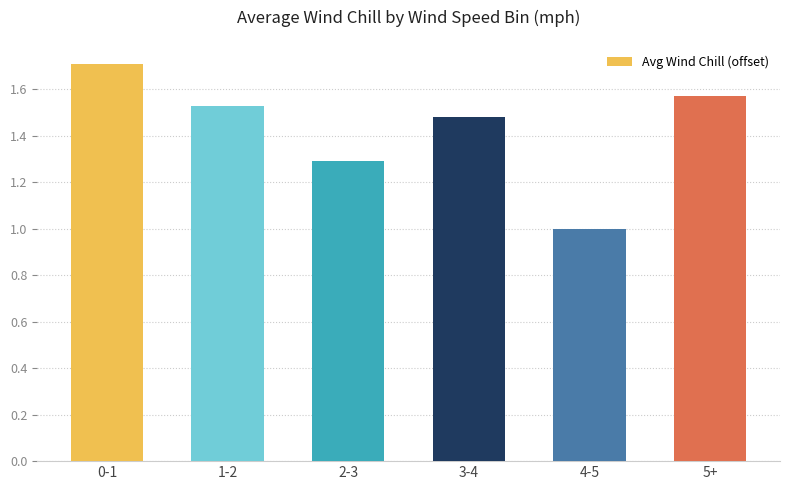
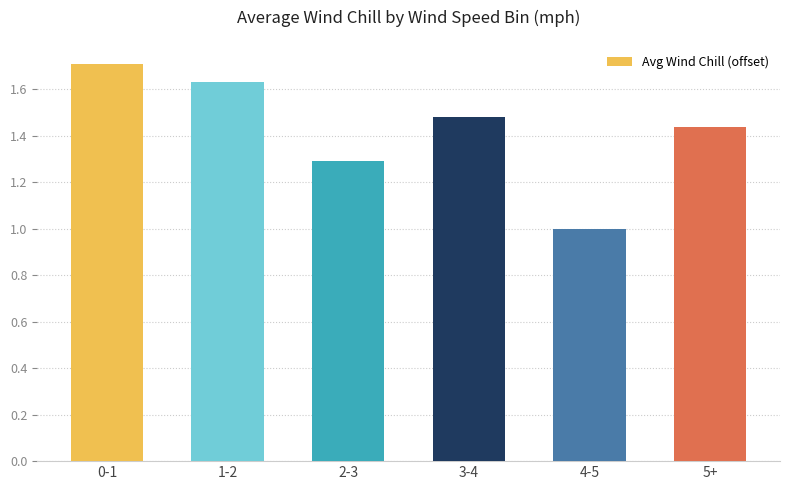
1-2: 1.53 -> 1.63
5+: 1.57 -> 1.44
